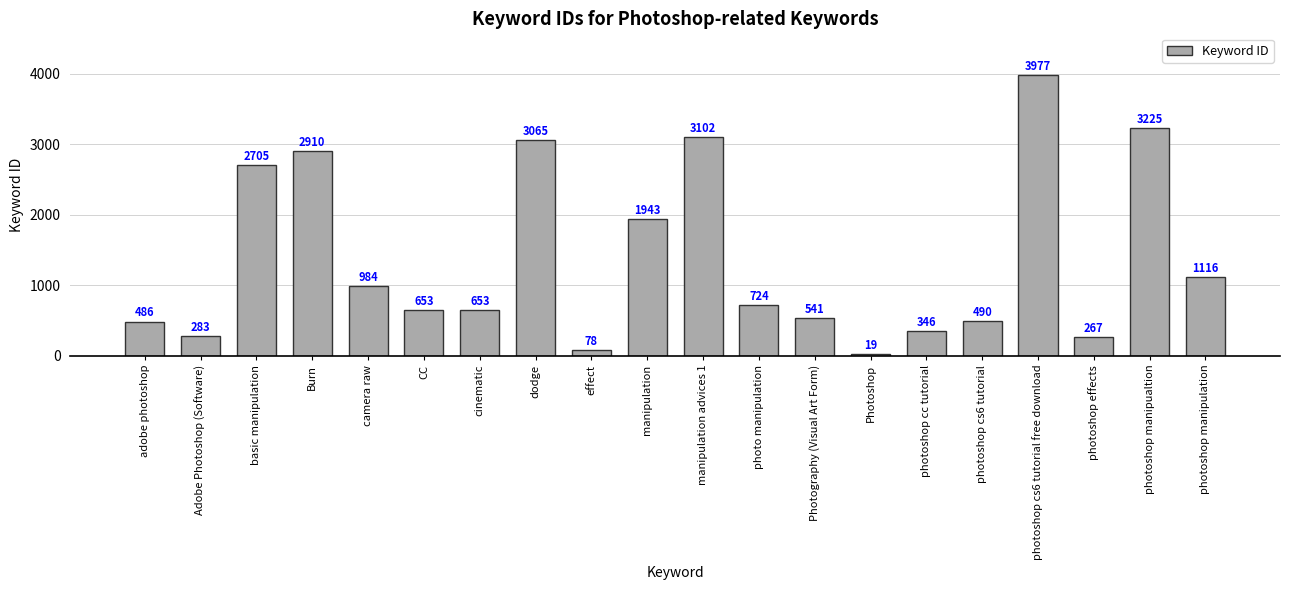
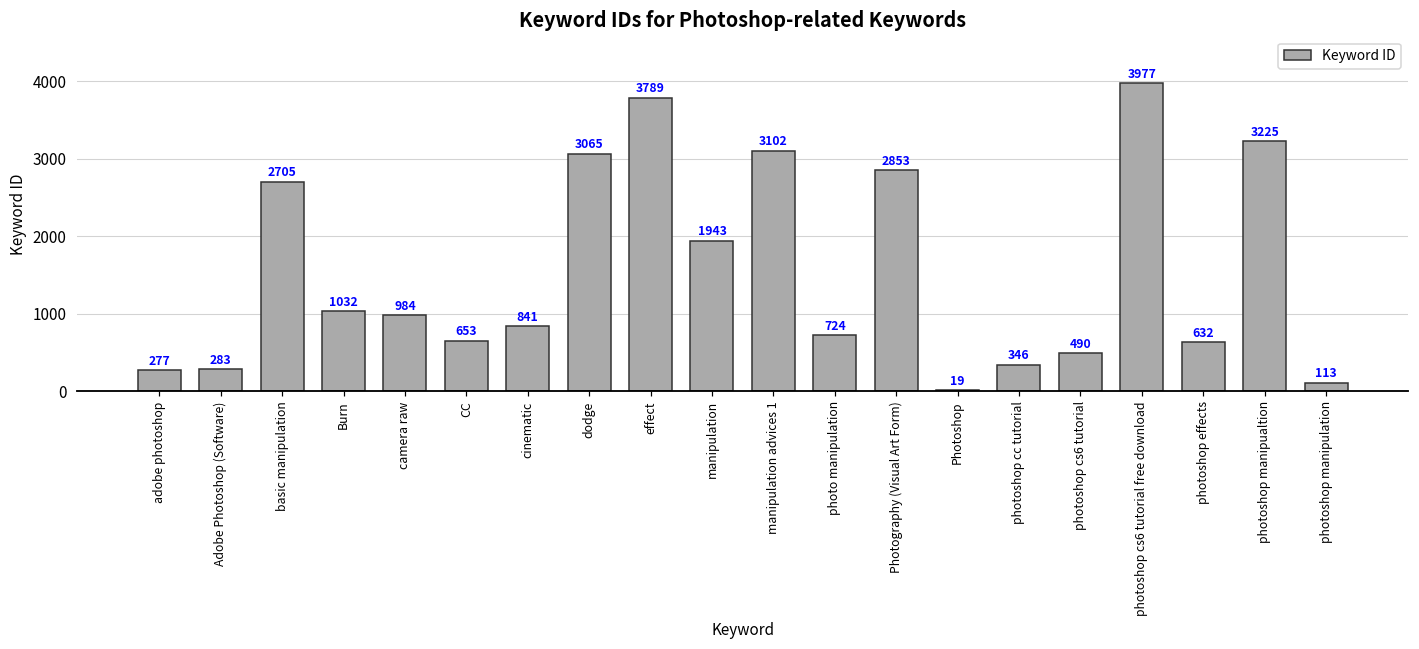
adobe photoshop: 486 -> 277
Burn: 2910 -> 1032
cinematic: 653 -> 841
effect: 78 -> 3789
Photography (Visual Art Form): 541 -> 2853
photoshop effects: 267 -> 632
photoshop manipulation: 1116 -> 113
